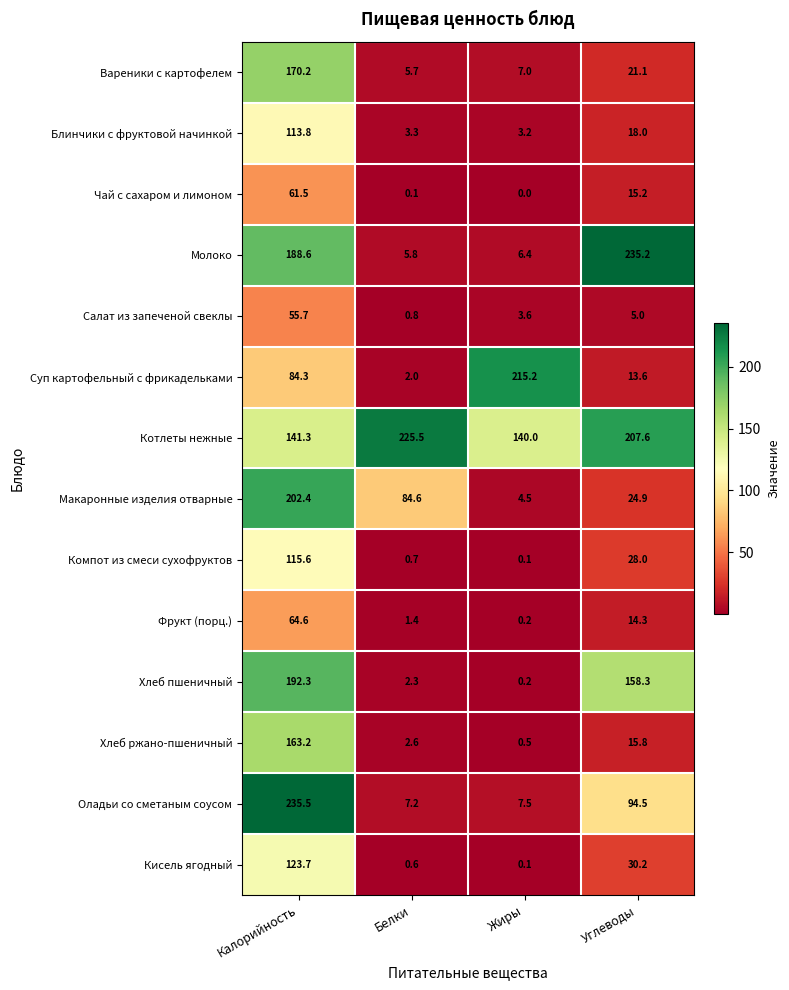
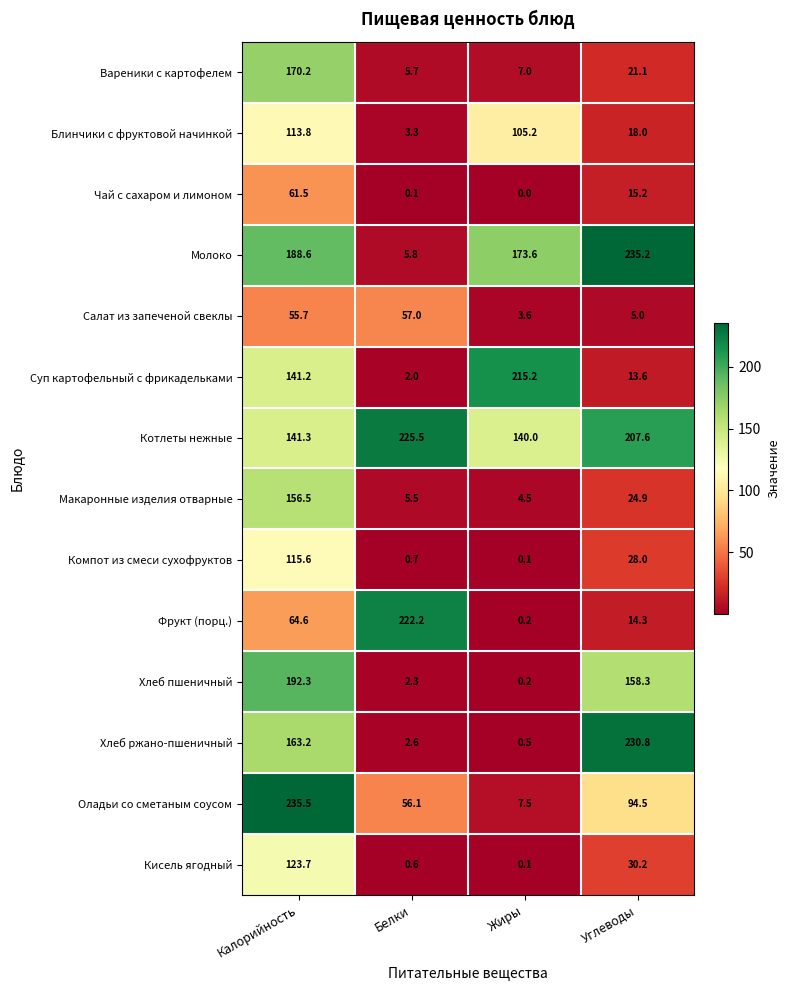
Блинчики с фруктовой начинкой, Жиры: 3.2 -> 105.2
Молоко, Жиры: 6.4 -> 173.6
Салат из запеченой свеклы, Белки: 0.8 -> 57.0
Суп картофельный с фрикадельками, Калорийность: 84.3 -> 141.2
Макаронные изделия отварные, Калорийность: 202.4 -> 156.5
Макаронные изделия отварные, Белки: 84.6 -> 5.5
Фрукт (порц.), Белки: 1.4 -> 222.2
Хлеб ржано-пшеничный, Углеводы: 15.8 -> 230.8
Оладьи со сметаным соусом, Белки: 7.2 -> 56.1
